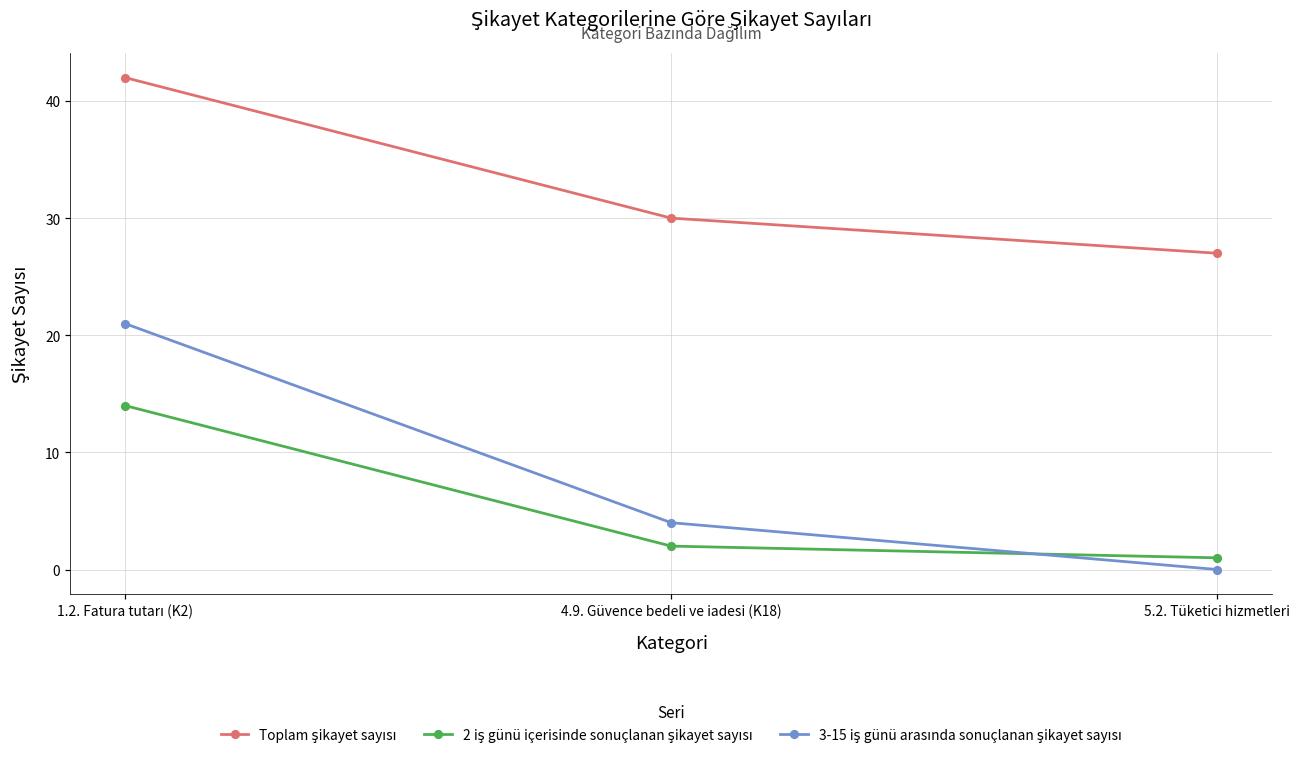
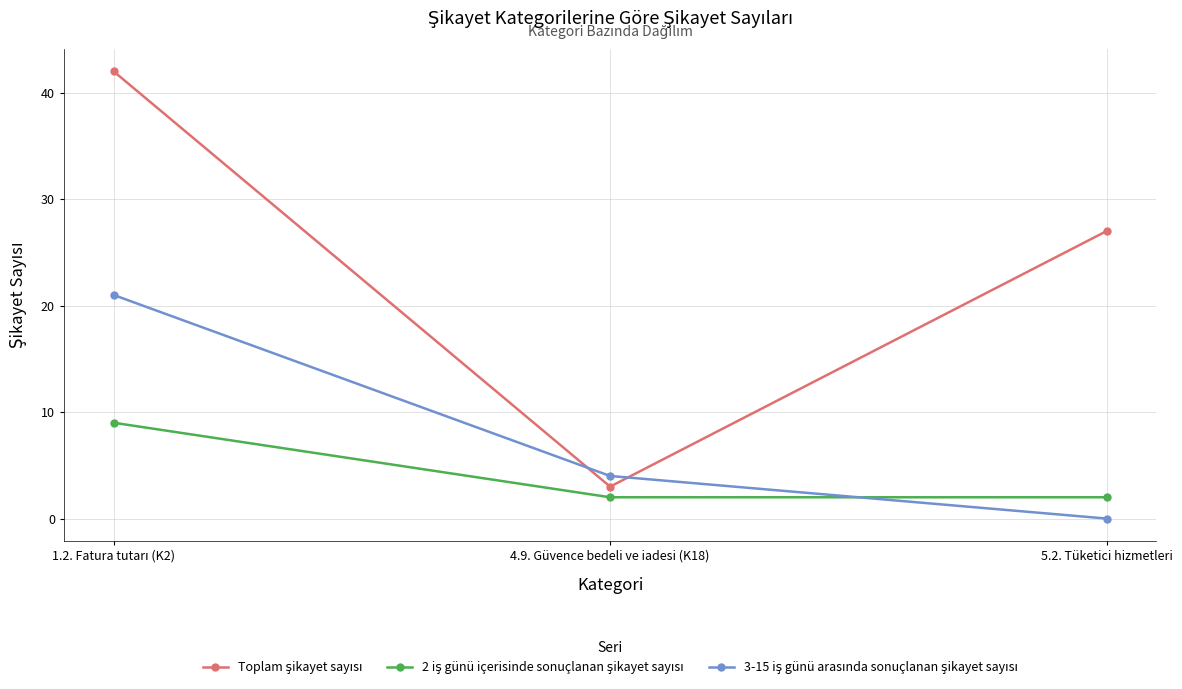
2 iş günü içerisinde sonuçlanan şikayet sayısı, 1.2. Fatura tutarı (K2): 14 -> 9
Toplam şikayet sayısı, 4.9. Güvence bedeli ve iadesi (K18): 30 -> 3
2 iş günü içerisinde sonuçlanan şikayet sayısı, 5.2. Tüketici hizmetleri: 1 -> 2
